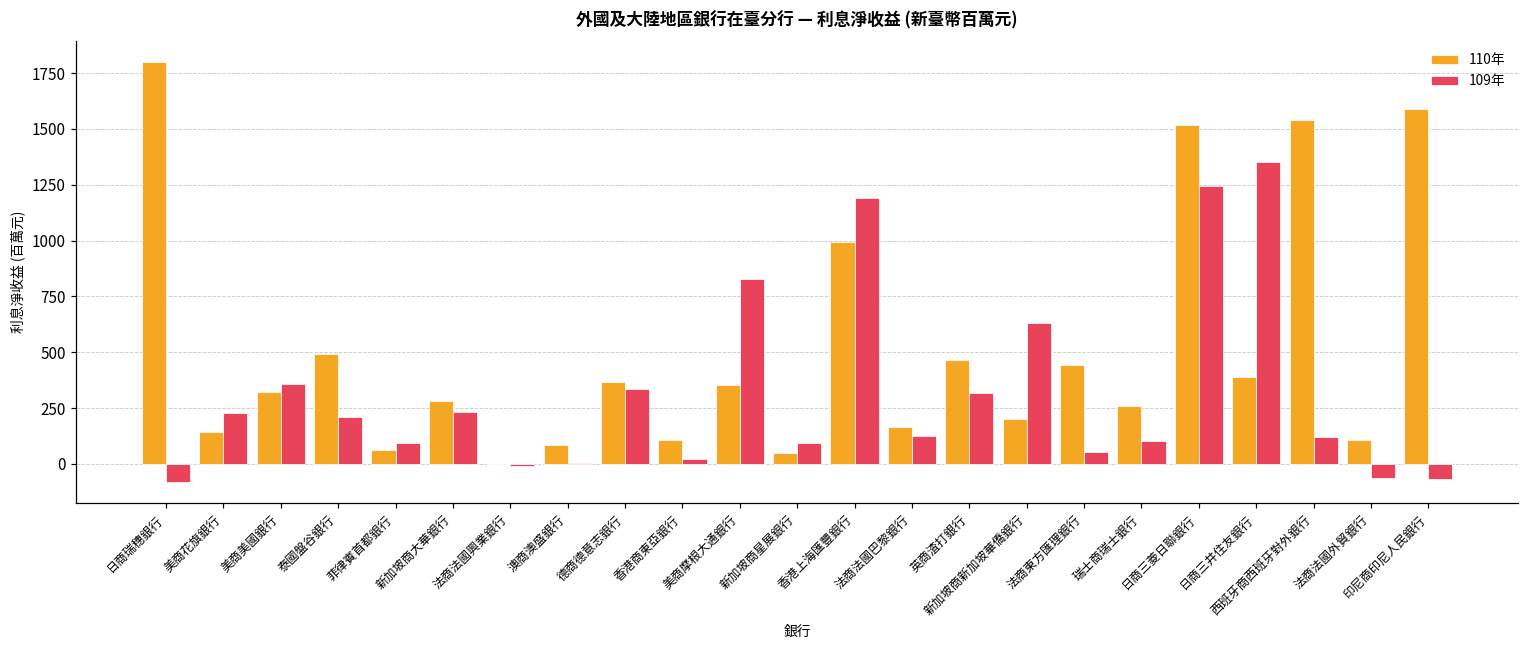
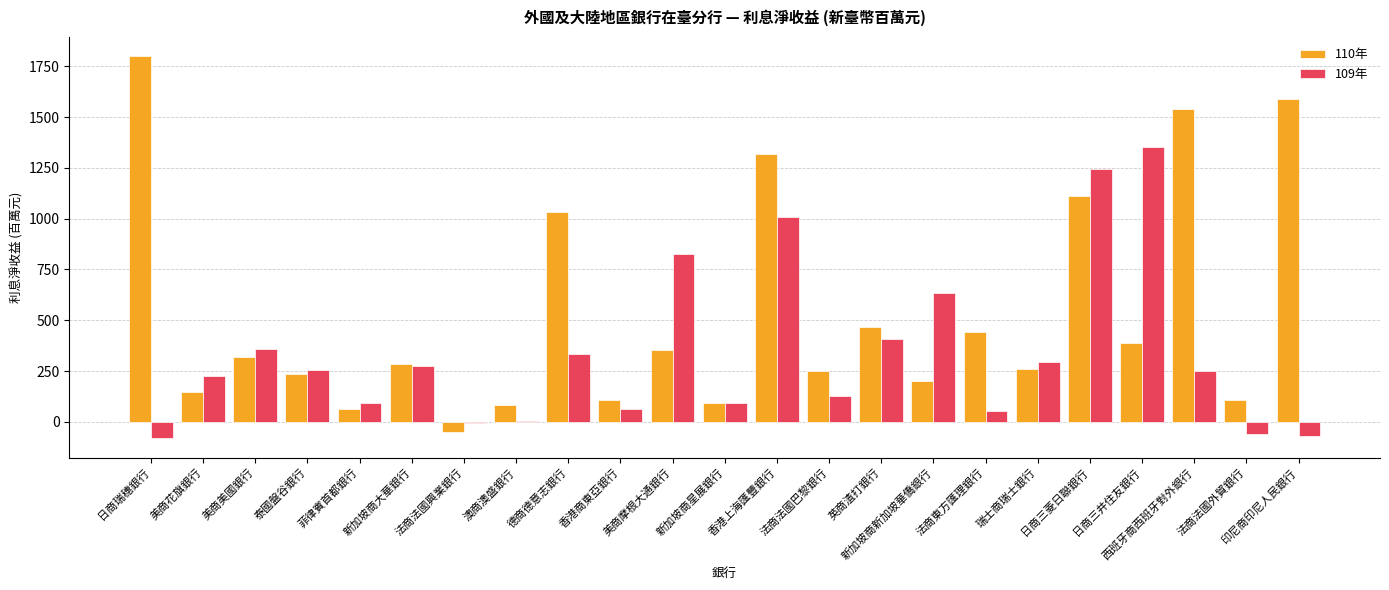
110年, 泰國盤谷銀行: 490 -> 240
109年, 泰國盤谷銀行: 210 -> 250
109年, 新加坡商大華銀行: 230 -> 280
110年, 法商法國興業銀行: 0 -> -50
110年, 德商德意志銀行: 370 -> 1030
109年, 香港商東亞銀行: 20 -> 60
110年, 新加坡商星展銀行: 50 -> 90
110年, 香港上海匯豐銀行: 990 -> 1320
109年, 香港上海匯豐銀行: 1190 -> 1010
110年, 法商法國巴黎銀行: 160 -> 250
109年, 英商渣打銀行: 320 -> 410
109年, 瑞士商瑞士銀行: 100 -> 300
110年, 日商三菱日聯銀行: 1520 -> 1110
109年, 西班牙商西班牙對外銀行: 120 -> 250
